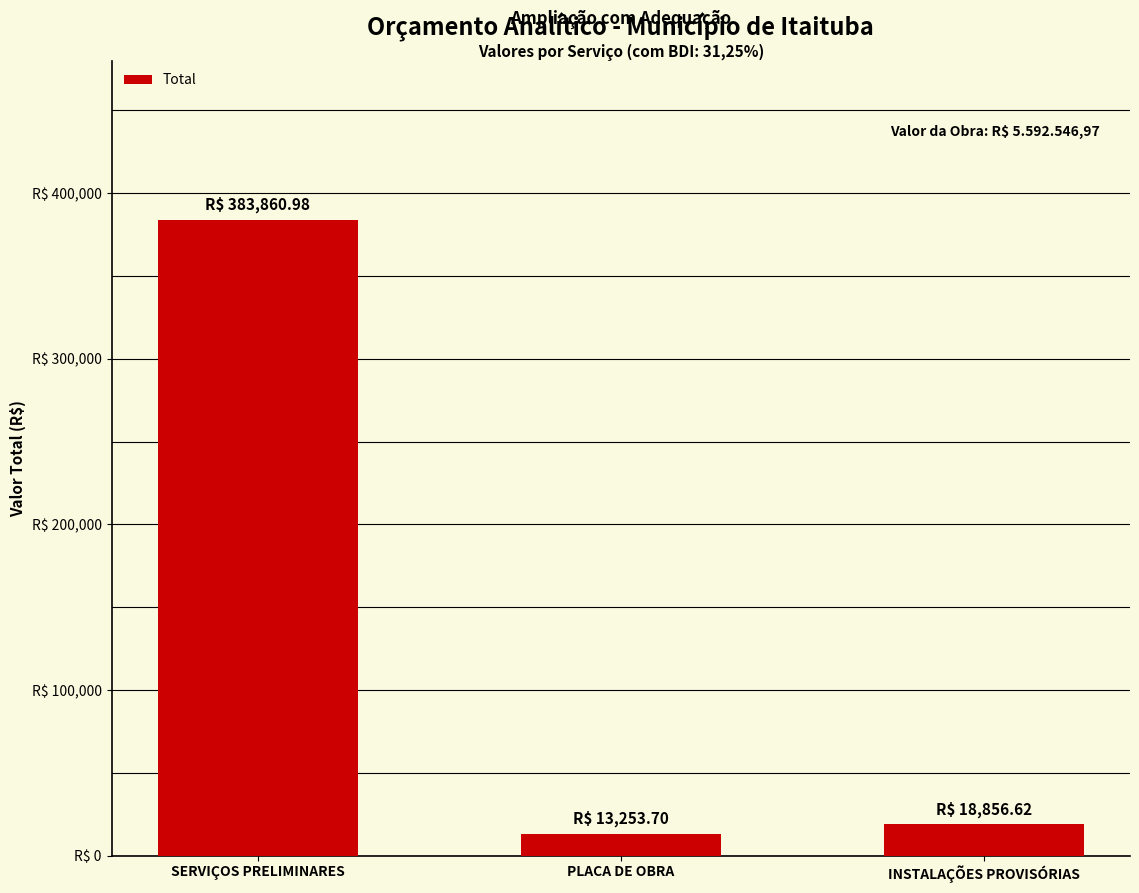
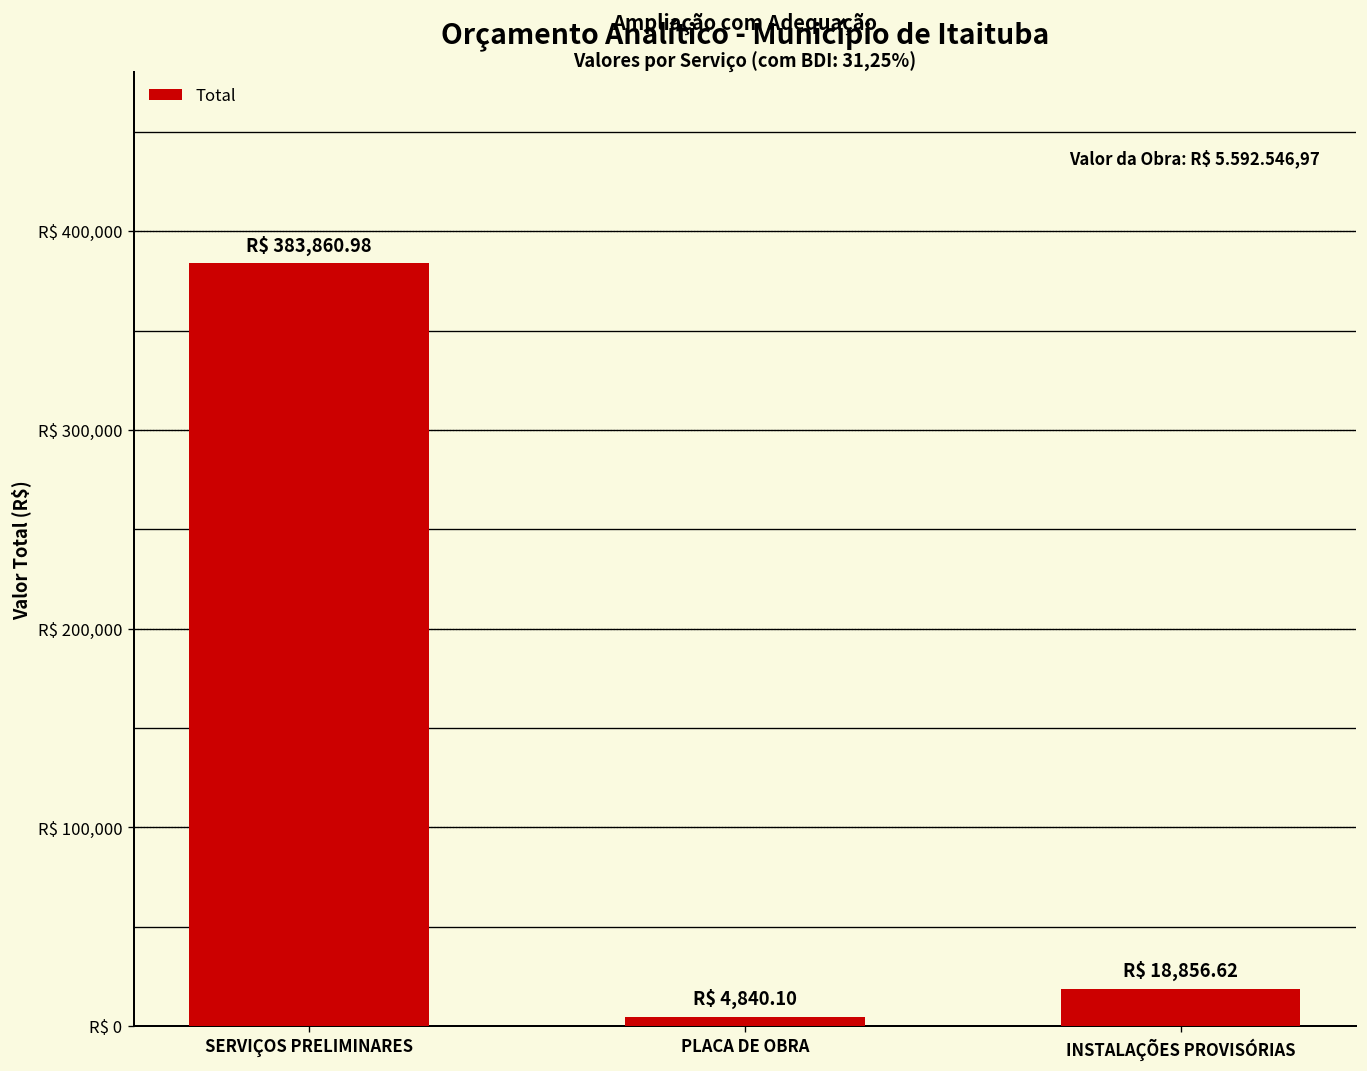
PLACA DE OBRA: 13,253.70 -> 4,840.10
